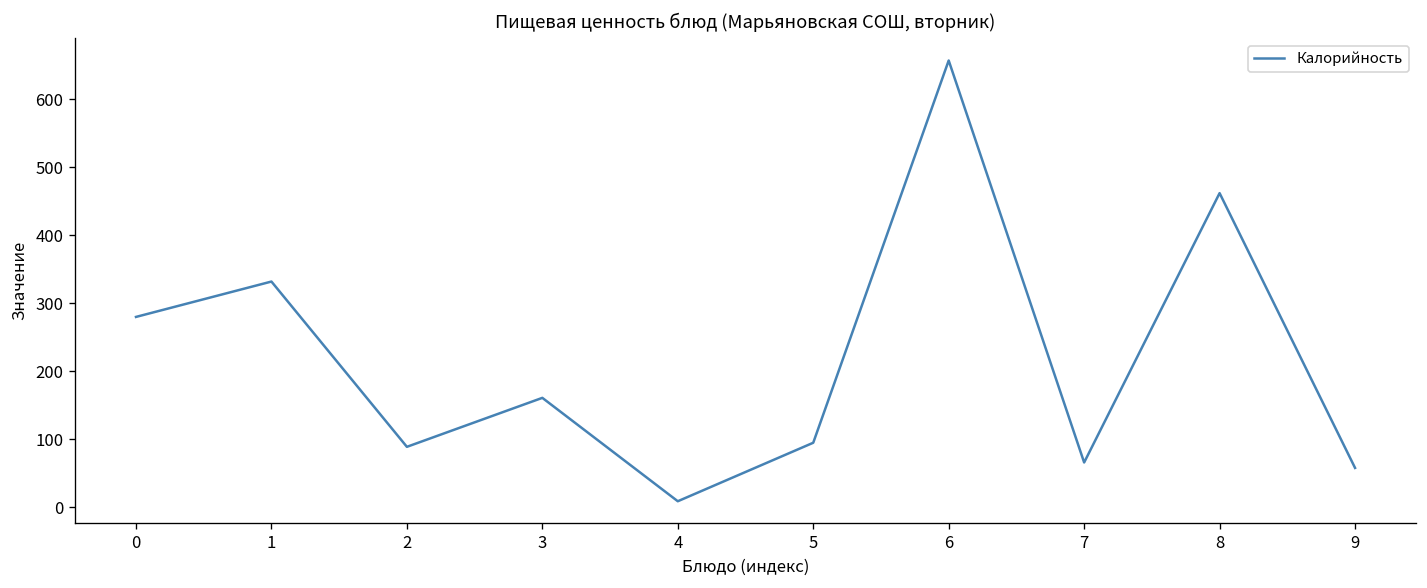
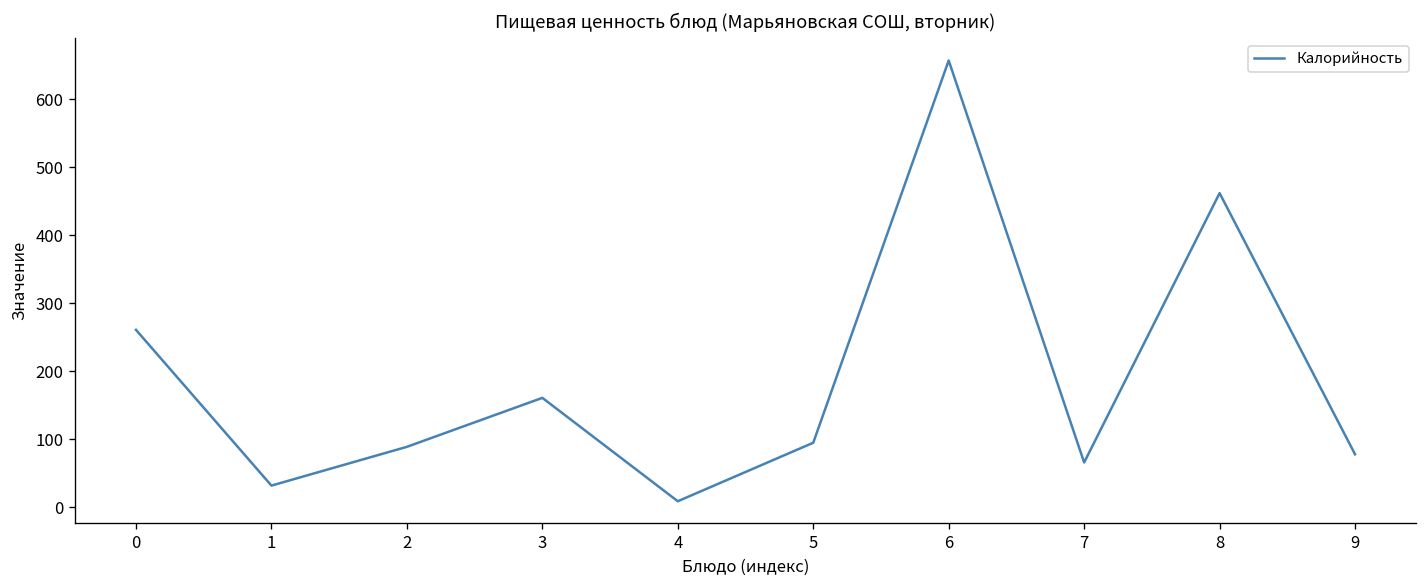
0: 280 -> 260
1: 330 -> 30
9: 60 -> 80
